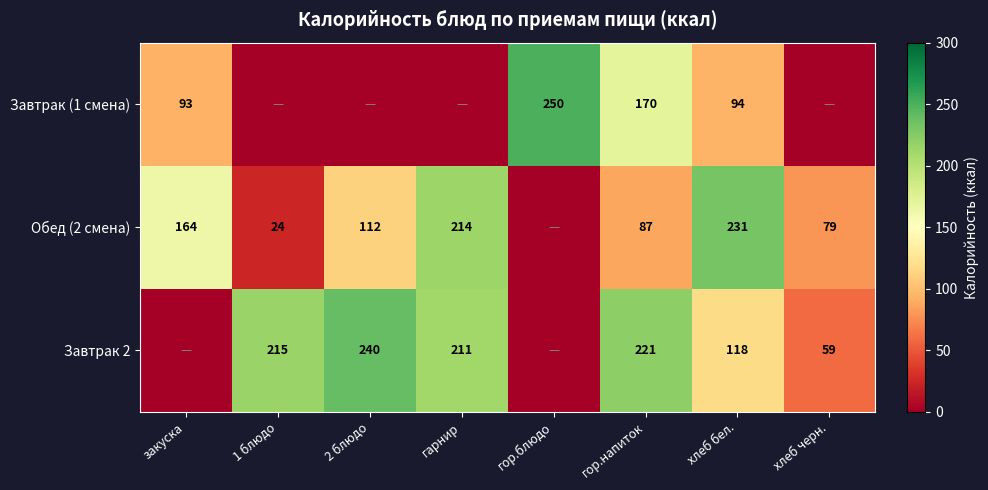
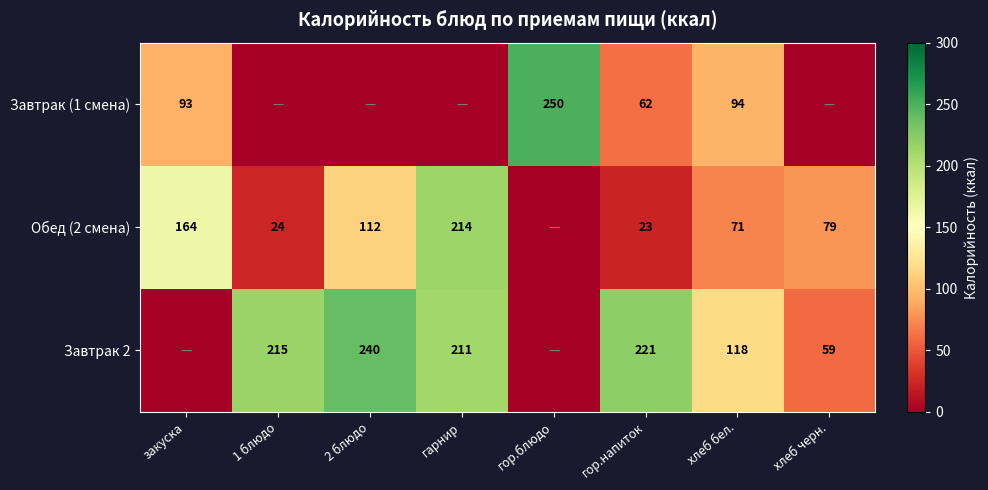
Завтрак (1 смена), гор.напиток: 170 -> 62
Обед (2 смена), гор.напиток: 87 -> 23
Обед (2 смена), хлеб бел.: 231 -> 71
